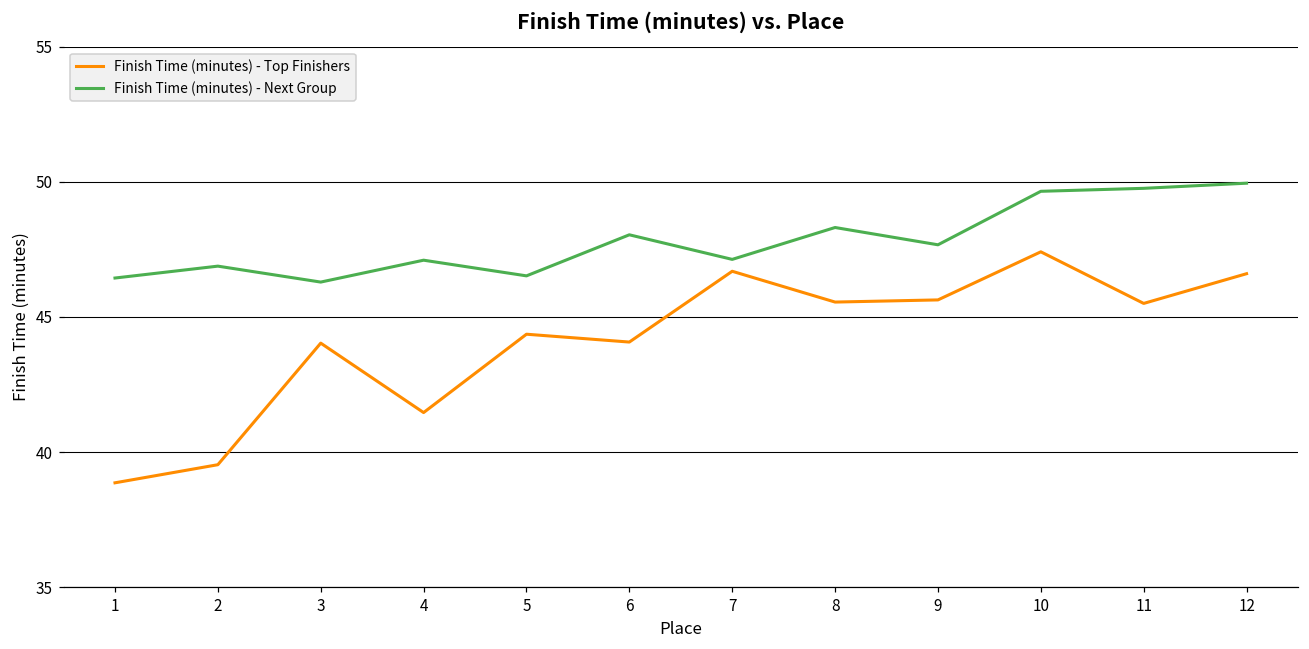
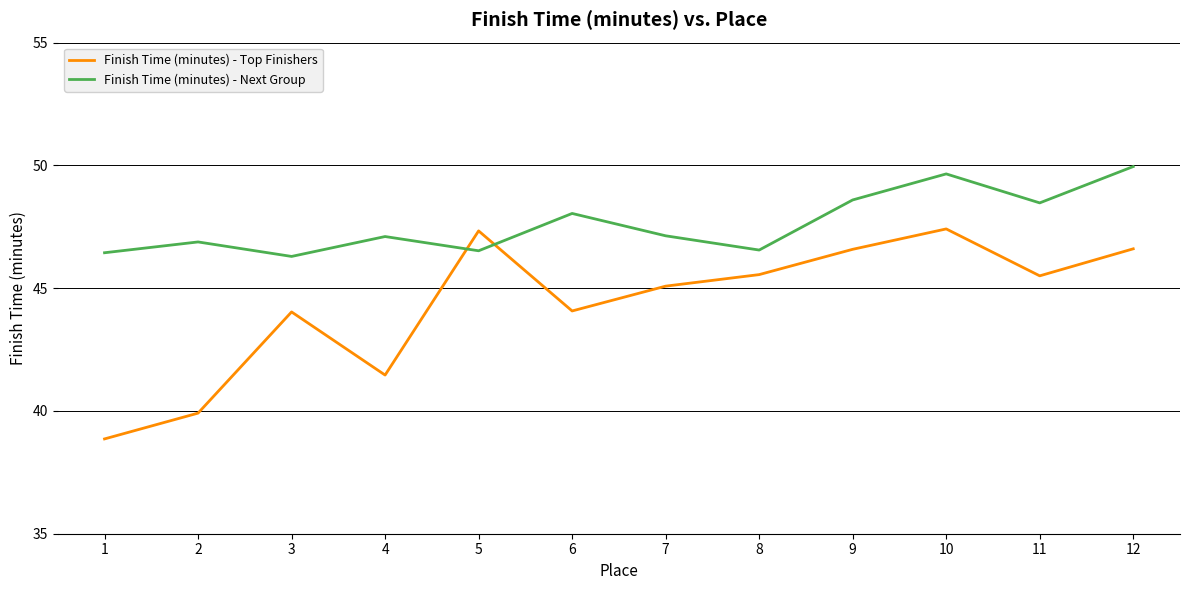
Finish Time (minutes) - Top Finishers, 2: 39.5 -> 39.9
Finish Time (minutes) - Top Finishers, 5: 44.4 -> 47.3
Finish Time (minutes) - Top Finishers, 7: 46.7 -> 45.1
Finish Time (minutes) - Next Group, 8: 48.3 -> 46.6
Finish Time (minutes) - Top Finishers, 9: 45.6 -> 46.6
Finish Time (minutes) - Next Group, 9: 47.7 -> 48.6
Finish Time (minutes) - Next Group, 11: 49.8 -> 48.5
